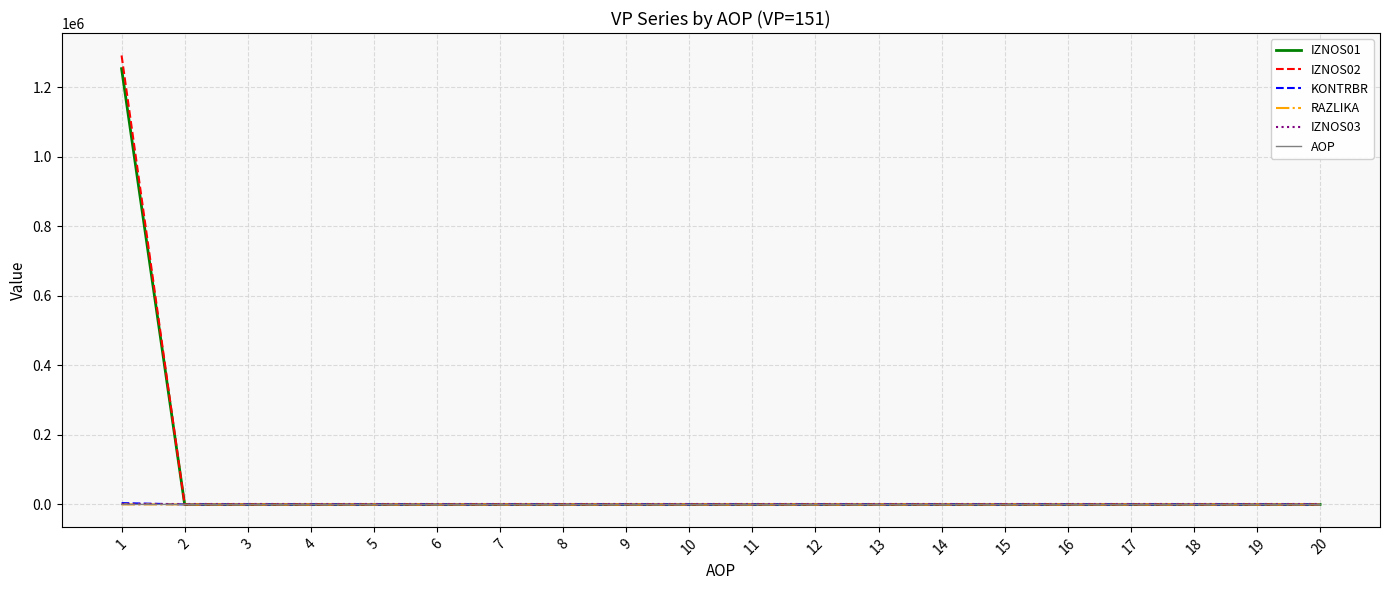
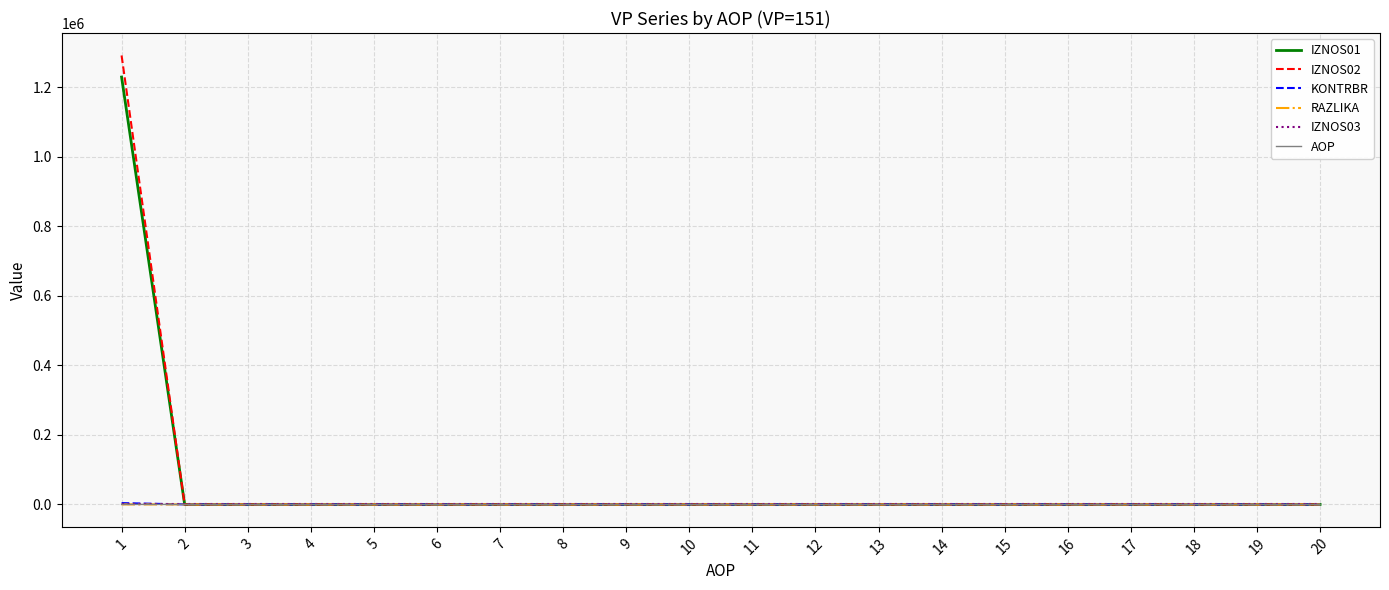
IZNOS01, 1: 1250000 -> 1230000
